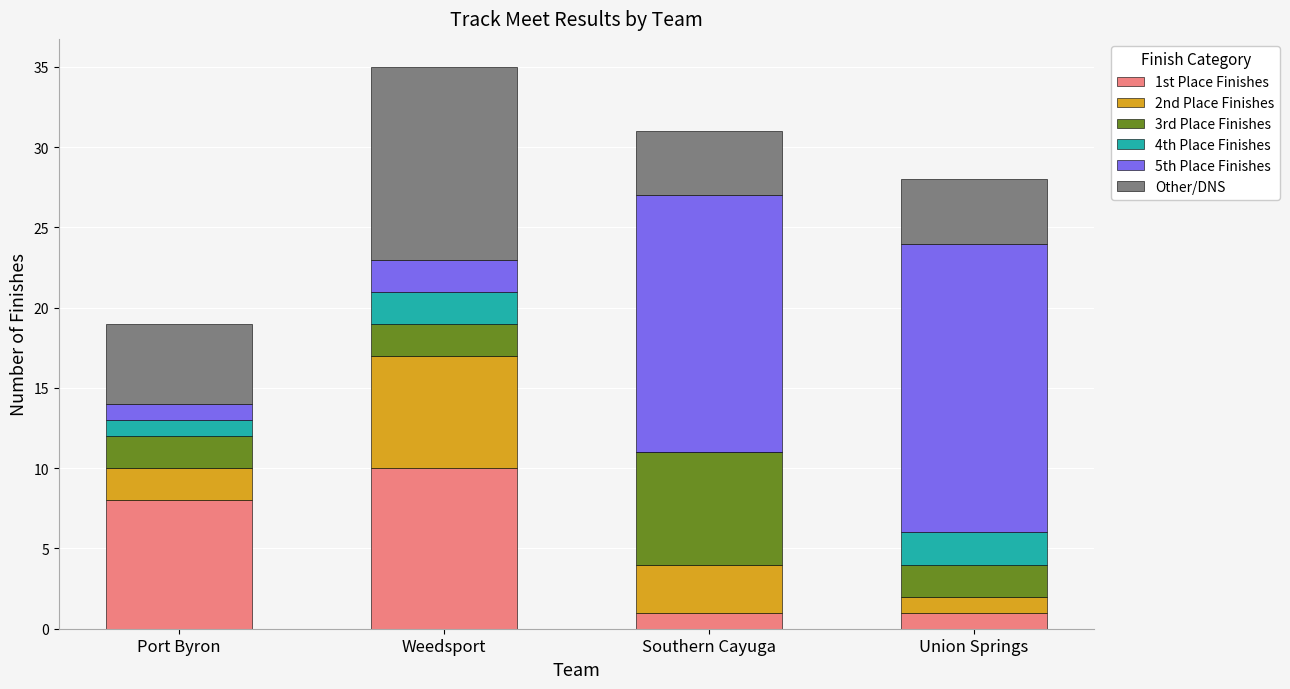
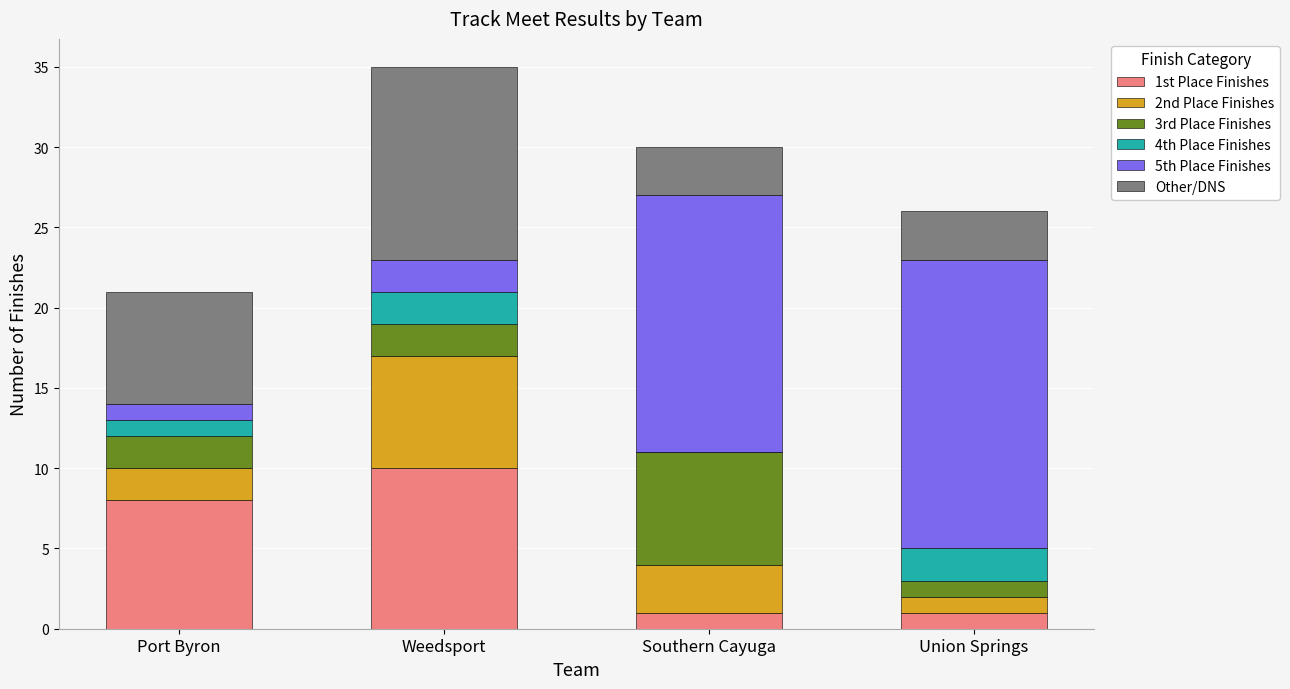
Other/DNS, Port Byron: 5 -> 7
Other/DNS, Southern Cayuga: 4 -> 3
3rd Place Finishes, Union Springs: 2 -> 1
Other/DNS, Union Springs: 4 -> 3
